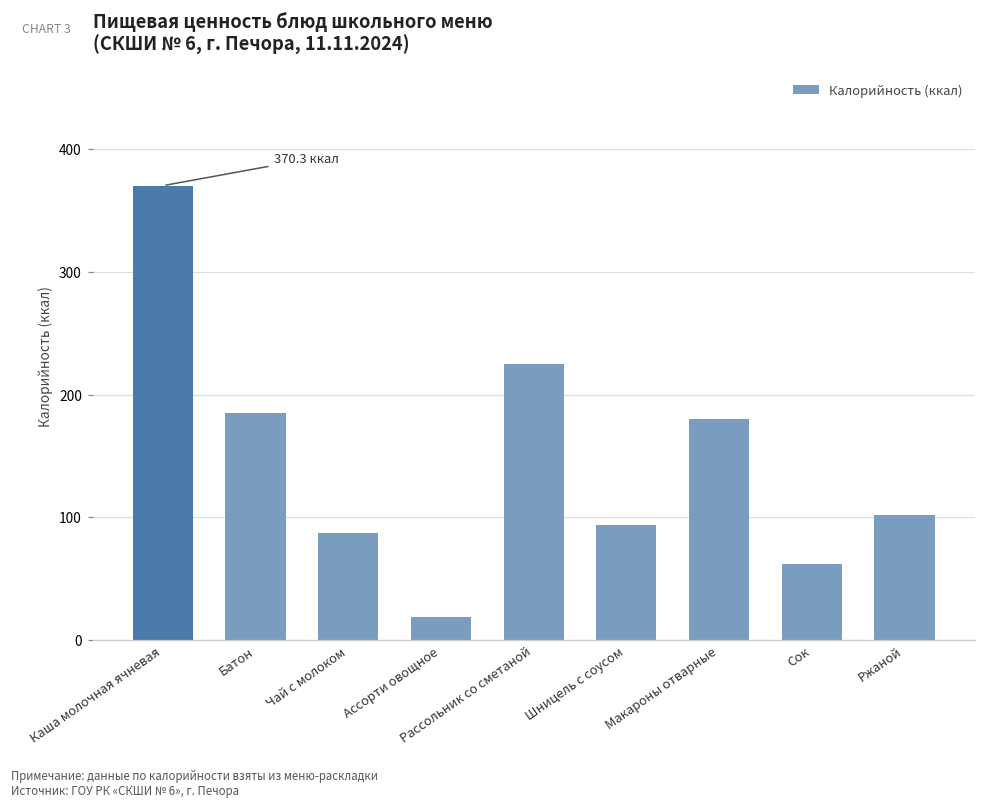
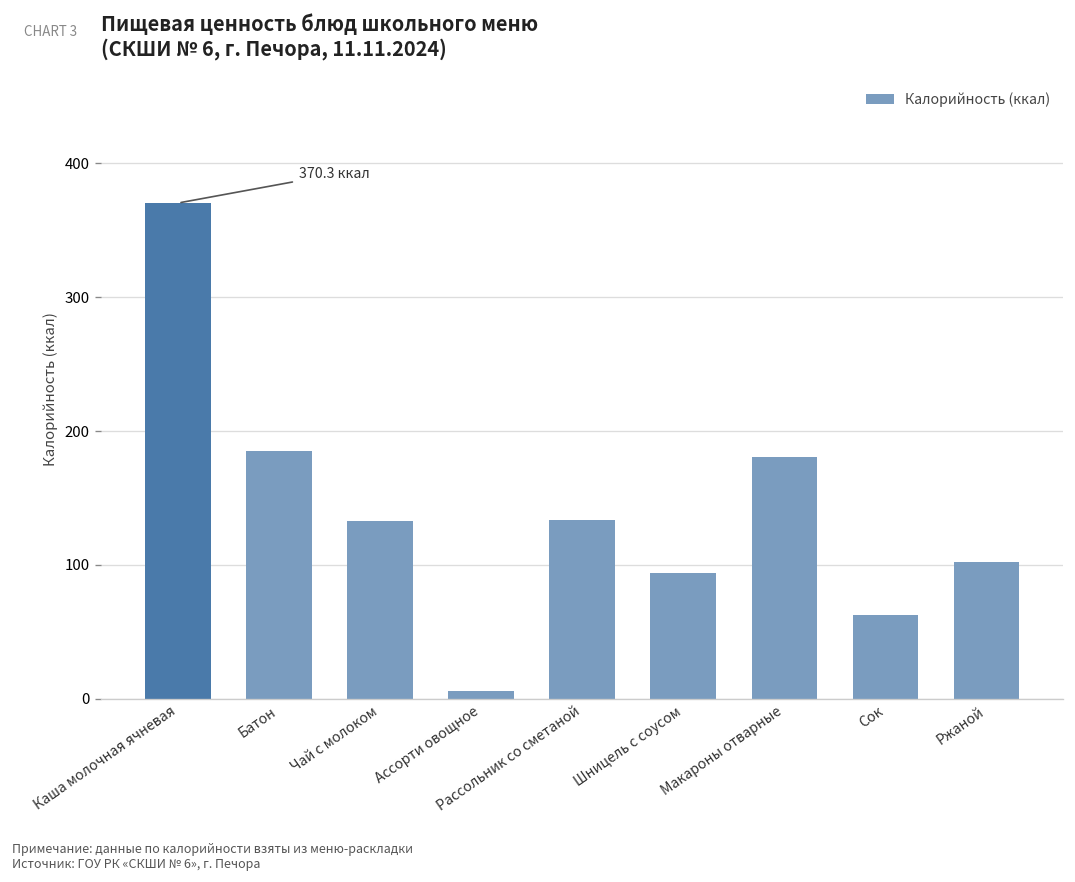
Чай с молоком: 87 -> 133
Ассорти овощное: 19 -> 6
Рассольник со сметаной: 225 -> 134
